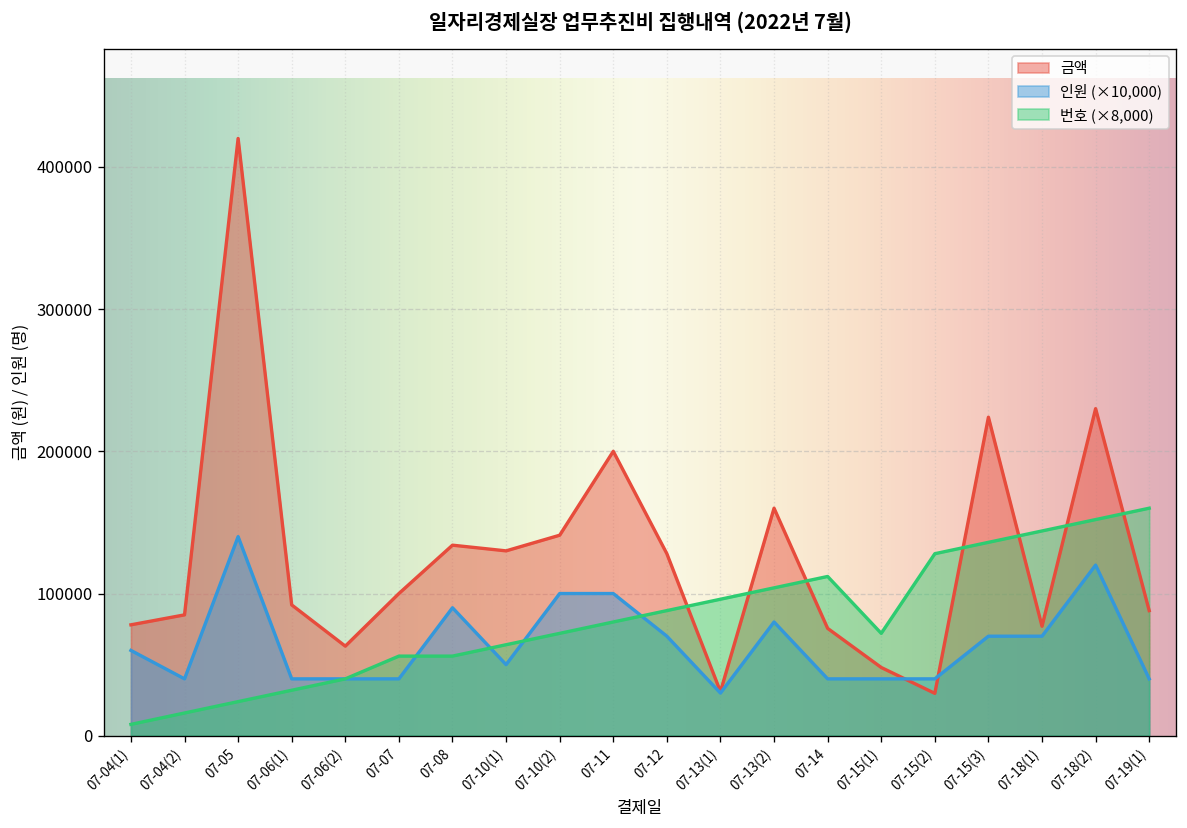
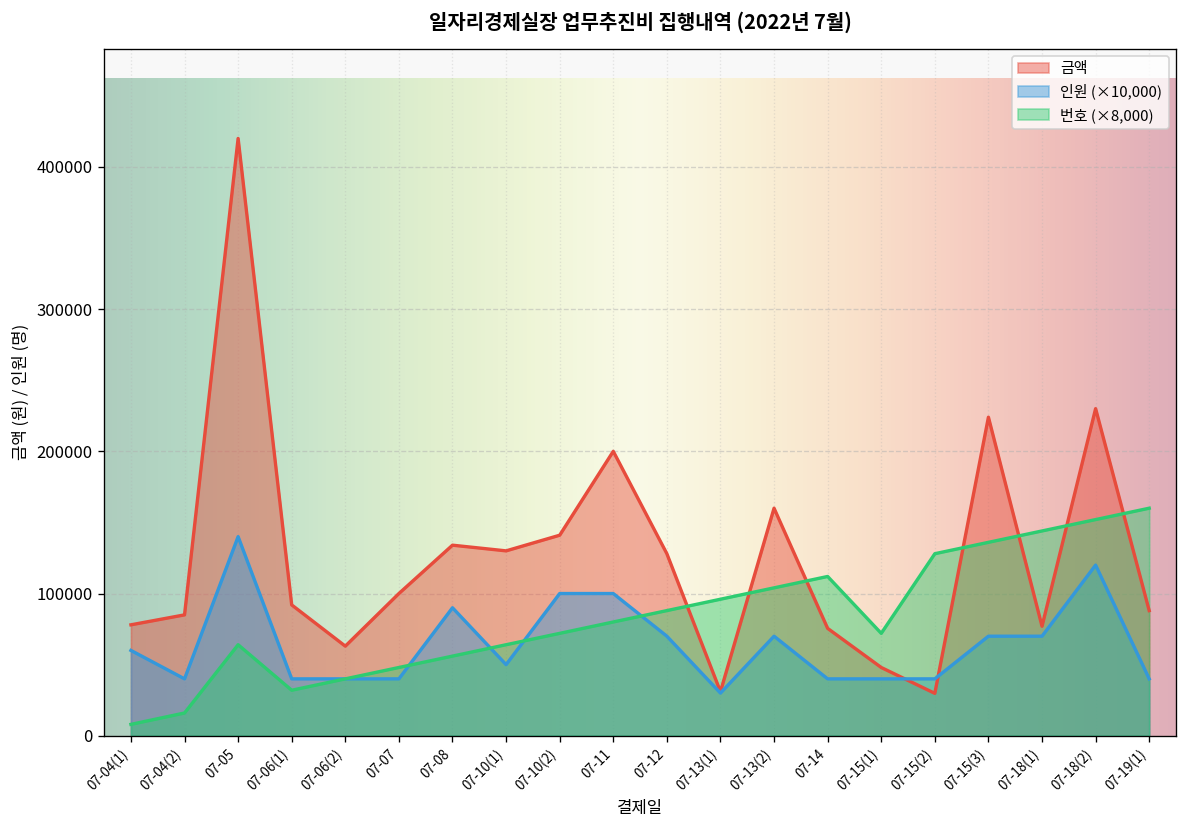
번호 (×8,000), 07-05: 24000 -> 64000
번호 (×8,000), 07-07: 56000 -> 48000
인원 (×10,000), 07-13(2): 80000 -> 70000
